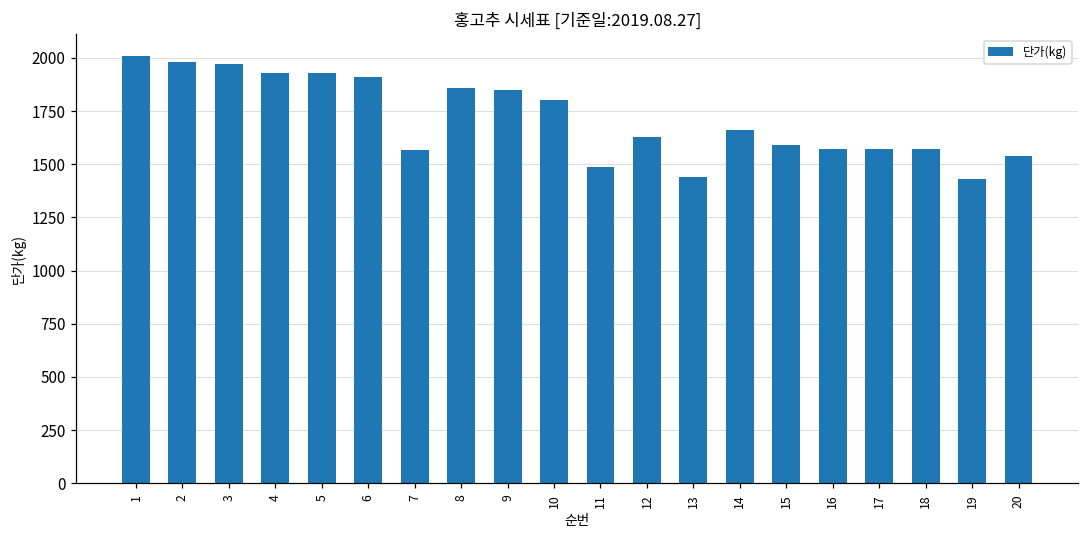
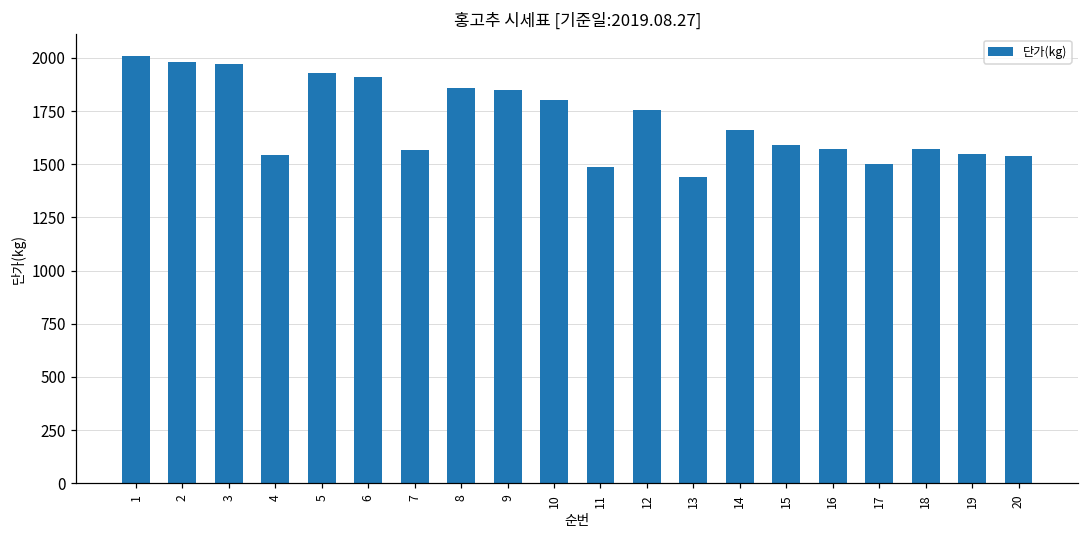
4: 1930 -> 1540
12: 1630 -> 1760
17: 1570 -> 1500
19: 1430 -> 1550
